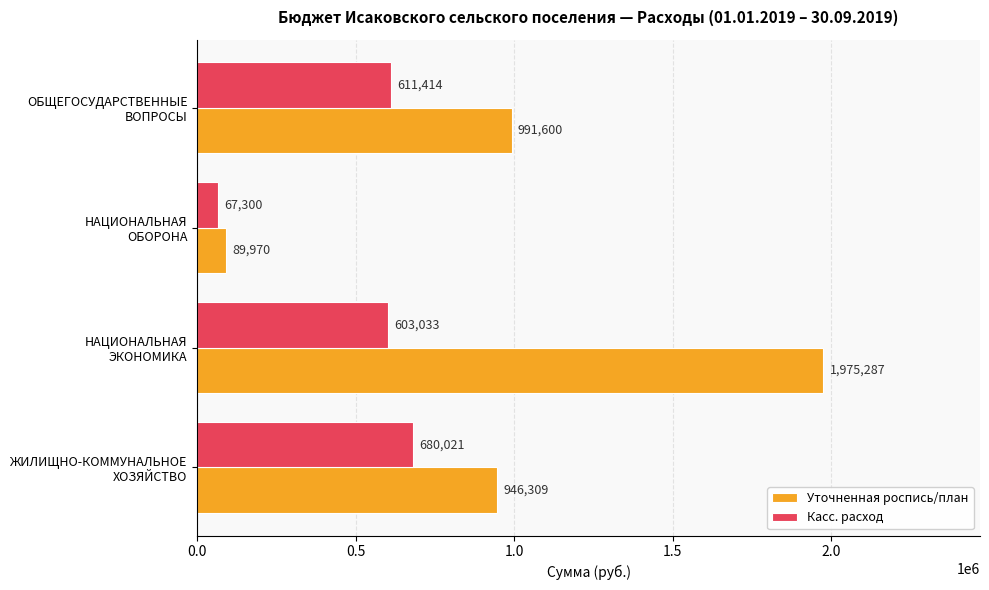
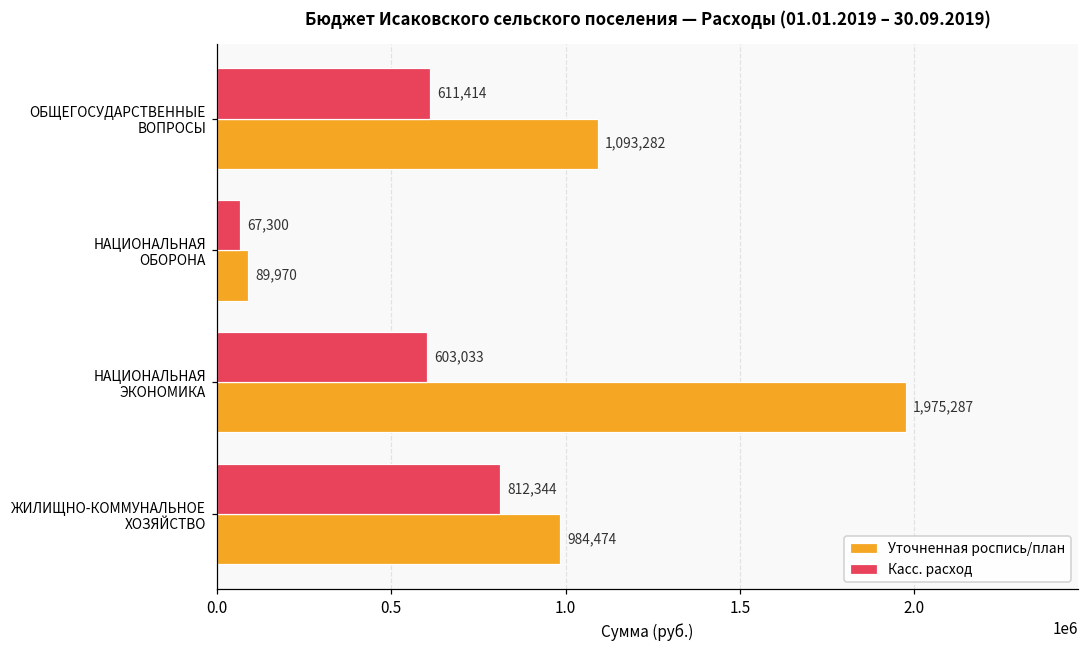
Уточненная роспись/план, ОБЩЕГОСУДАРСТВЕННЫЕ ВОПРОСЫ: 991,600 -> 1,093,282
Касс. расход, ЖИЛИЩНО-КОММУНАЛЬНОЕ ХОЗЯЙСТВО: 680,021 -> 812,344
Уточненная роспись/план, ЖИЛИЩНО-КОММУНАЛЬНОЕ ХОЗЯЙСТВО: 946,309 -> 984,474
